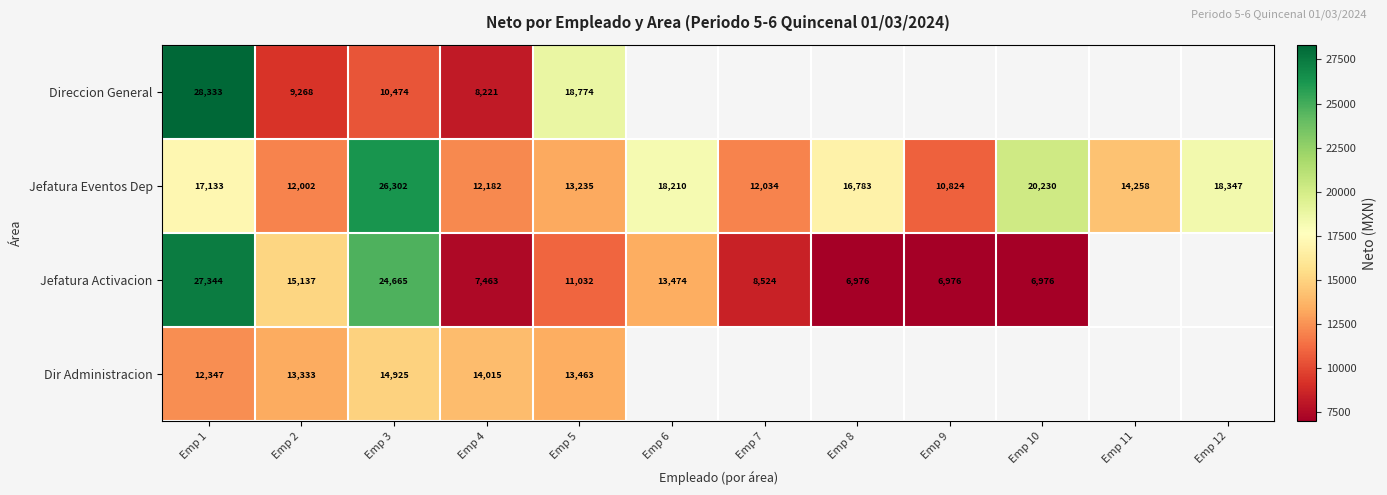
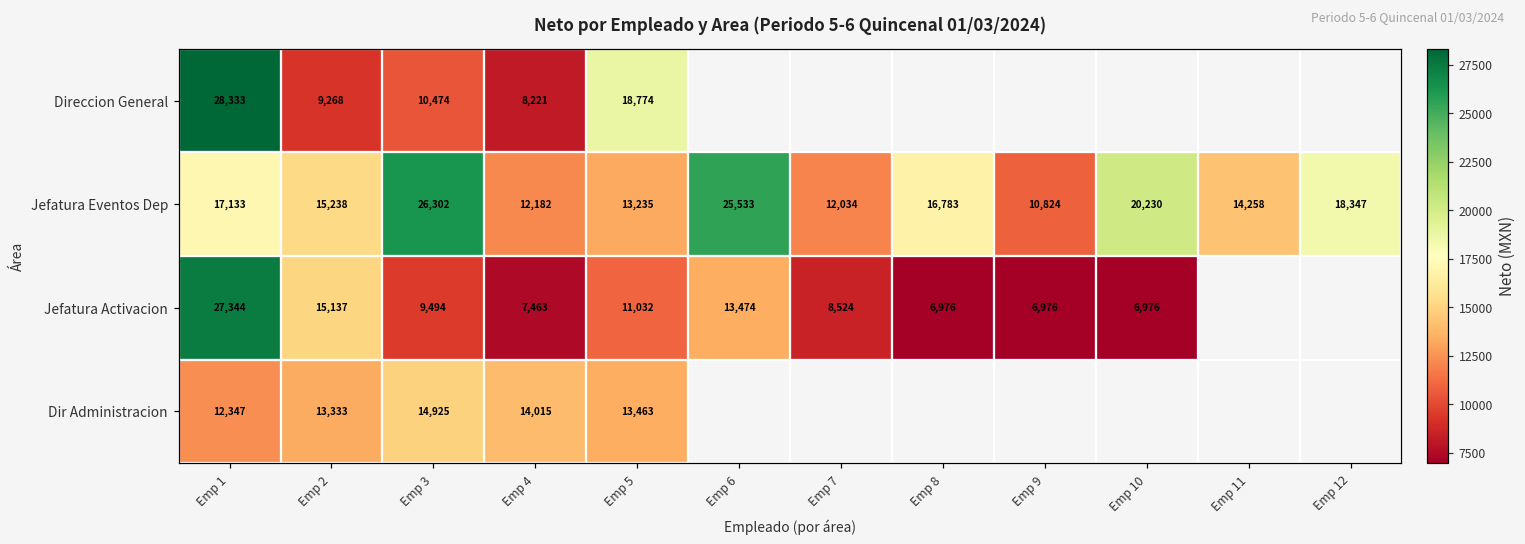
Jefatura Eventos Dep, Emp 2: 12,002 -> 15,238
Jefatura Eventos Dep, Emp 6: 18,210 -> 25,533
Jefatura Activacion, Emp 3: 24,665 -> 9,494
